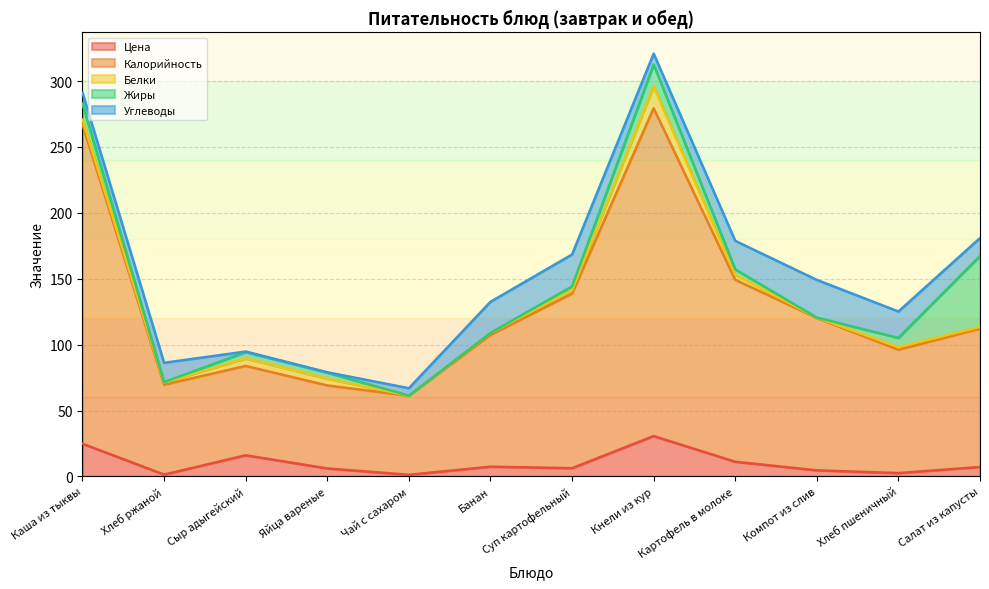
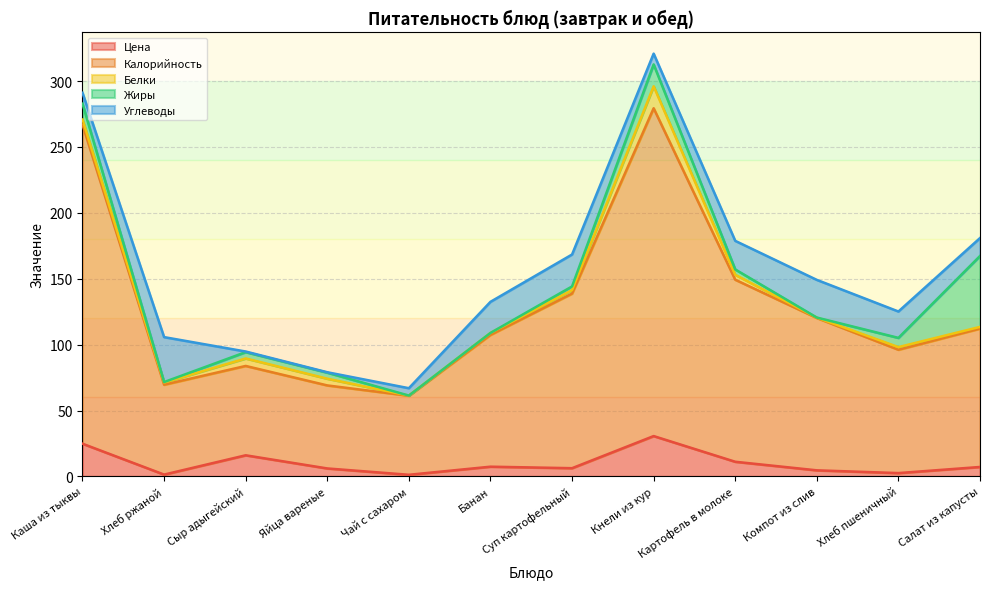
Углеводы, Хлеб ржаной: 15 -> 34
